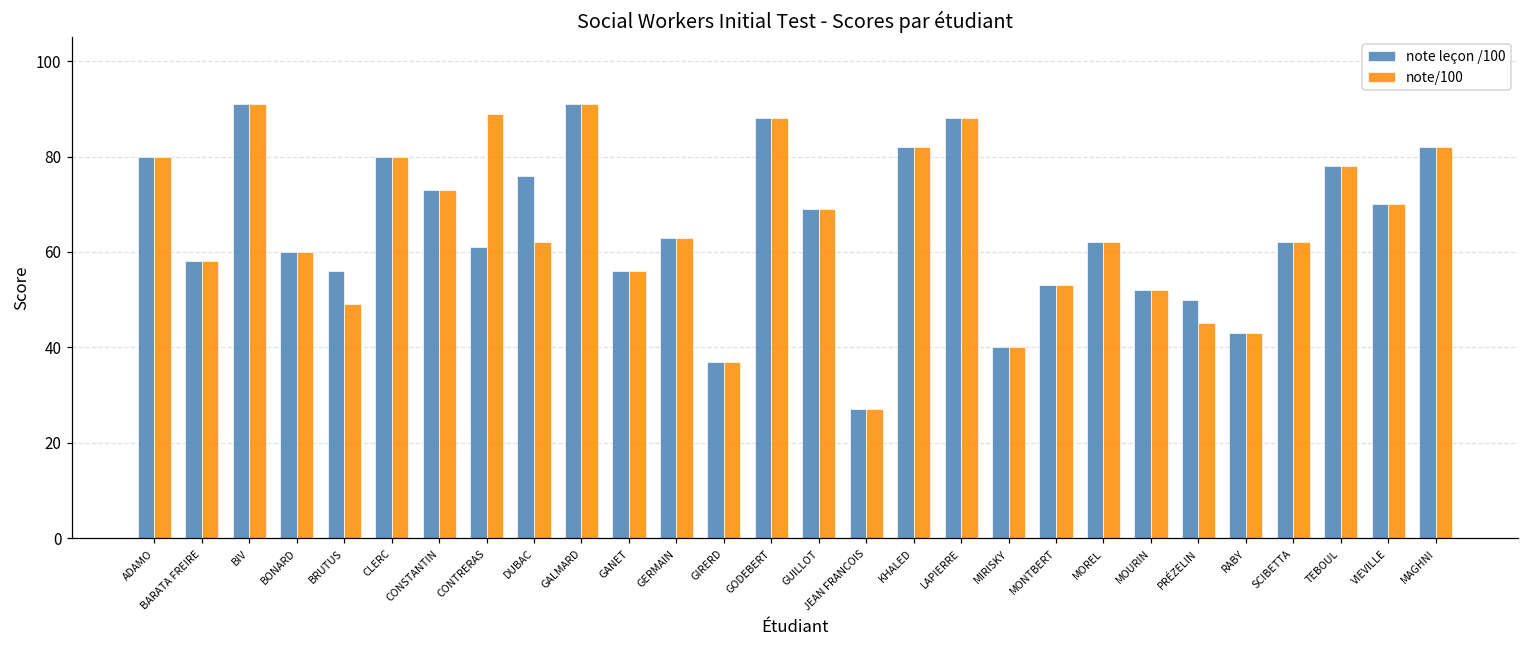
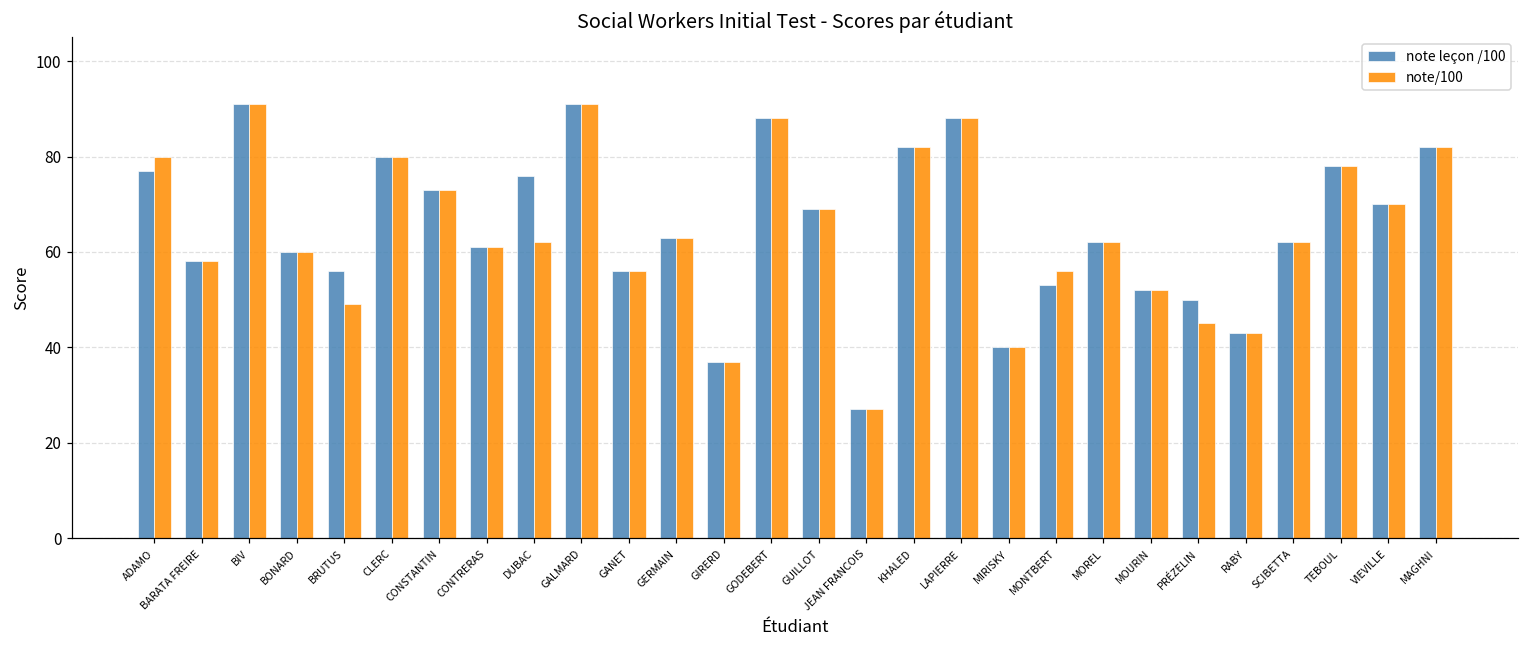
note leçon /100, ADAMO: 80 -> 77
note/100, CONTRERAS: 89 -> 61
note/100, MONTBERT: 53 -> 56
